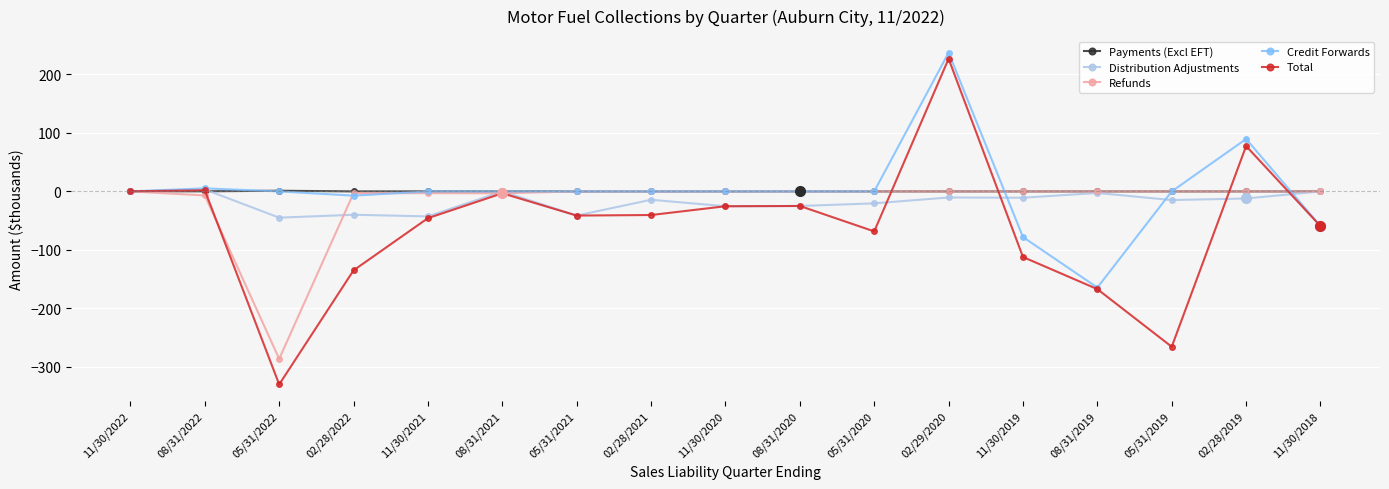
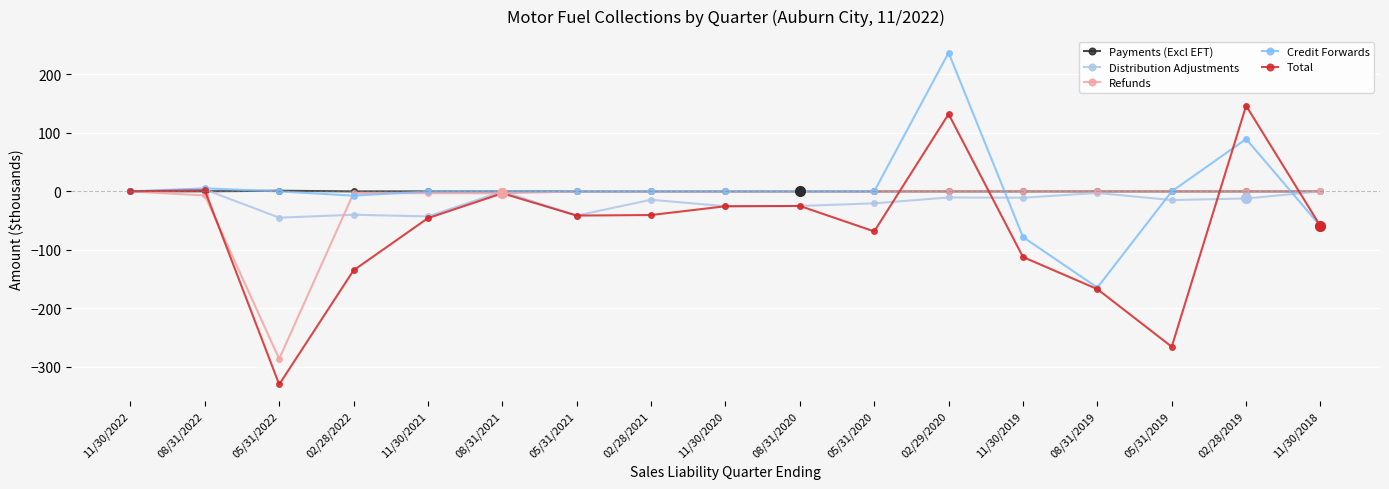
Total, 02/29/2020: 230 -> 130
Total, 02/28/2019: 80 -> 150
